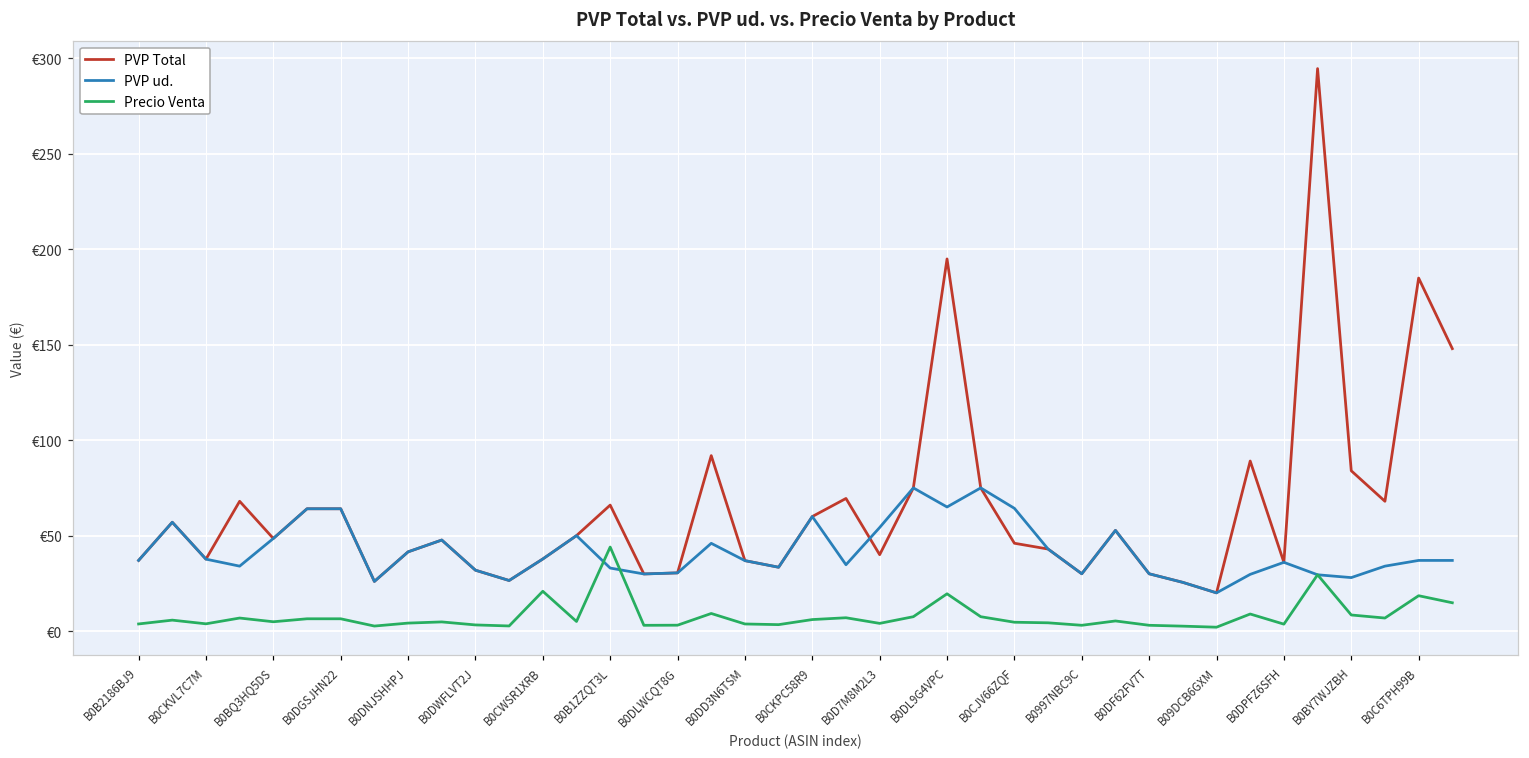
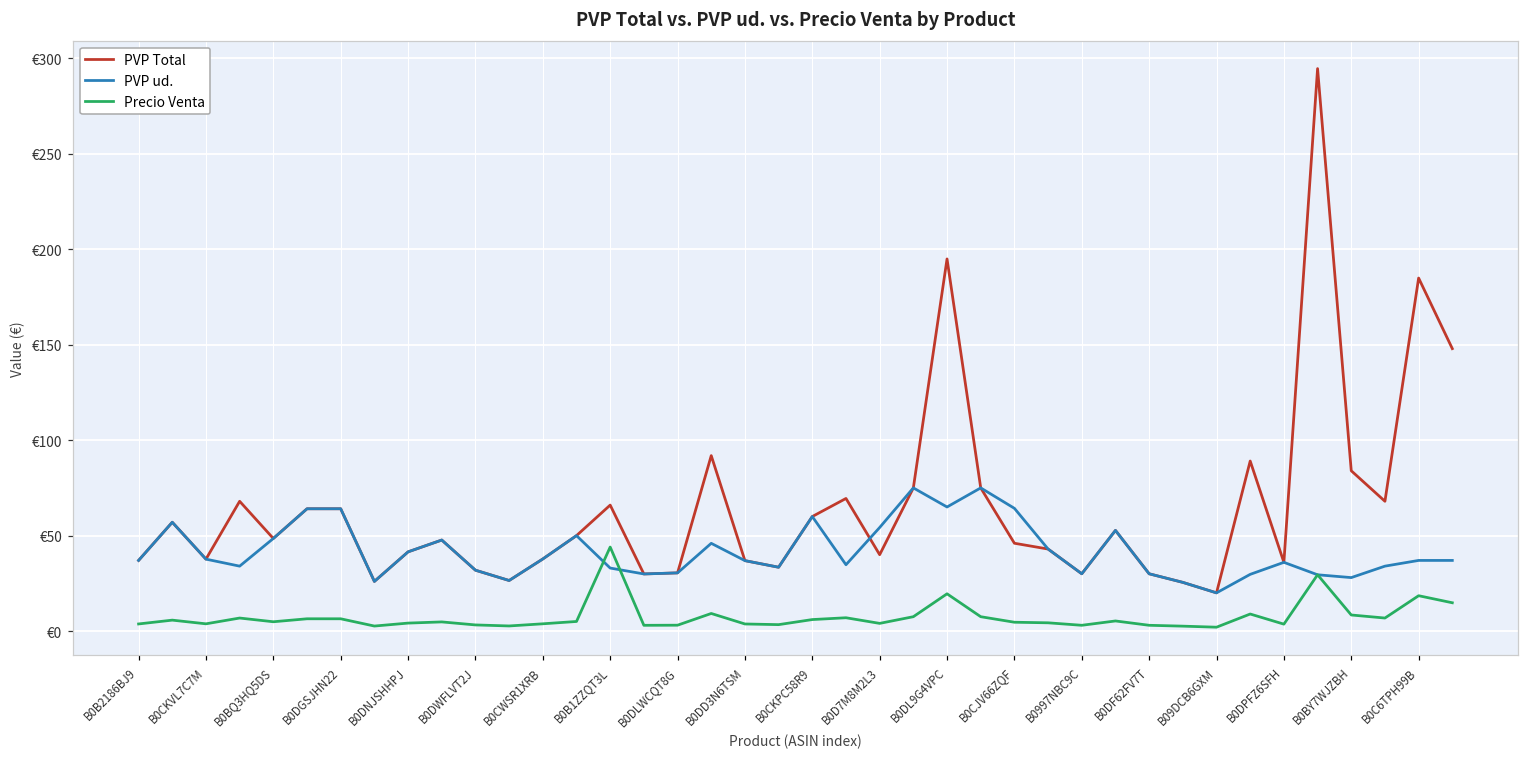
Precio Venta, B0CWSR1XRB: €21 -> €4
